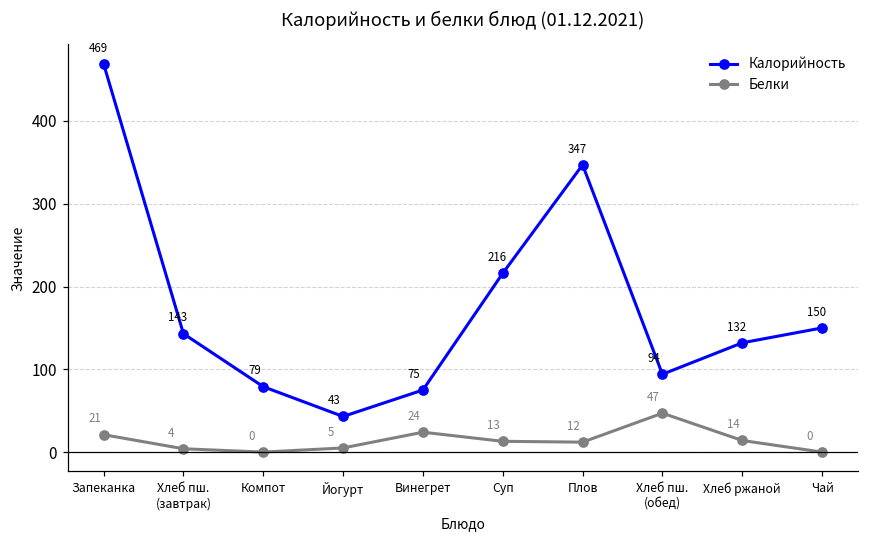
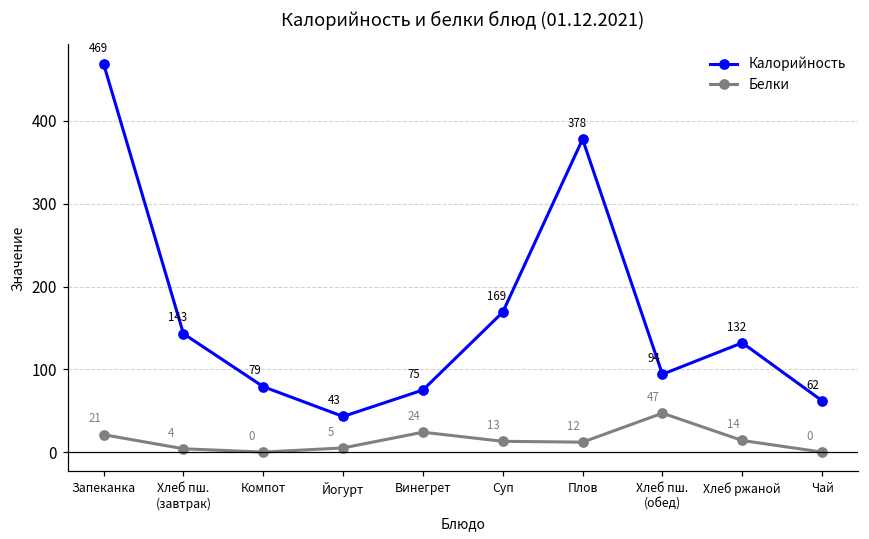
Калорийность, Суп: 216 -> 169
Калорийность, Плов: 347 -> 378
Калорийность, Чай: 150 -> 62
